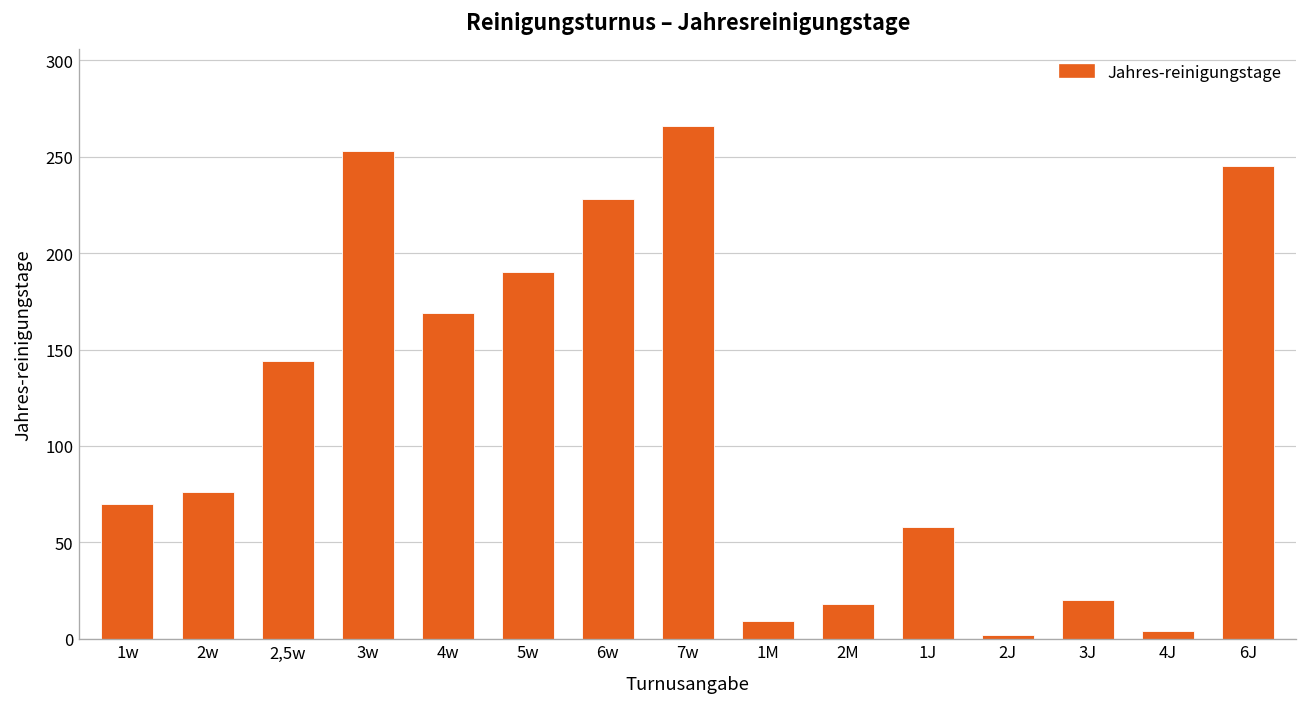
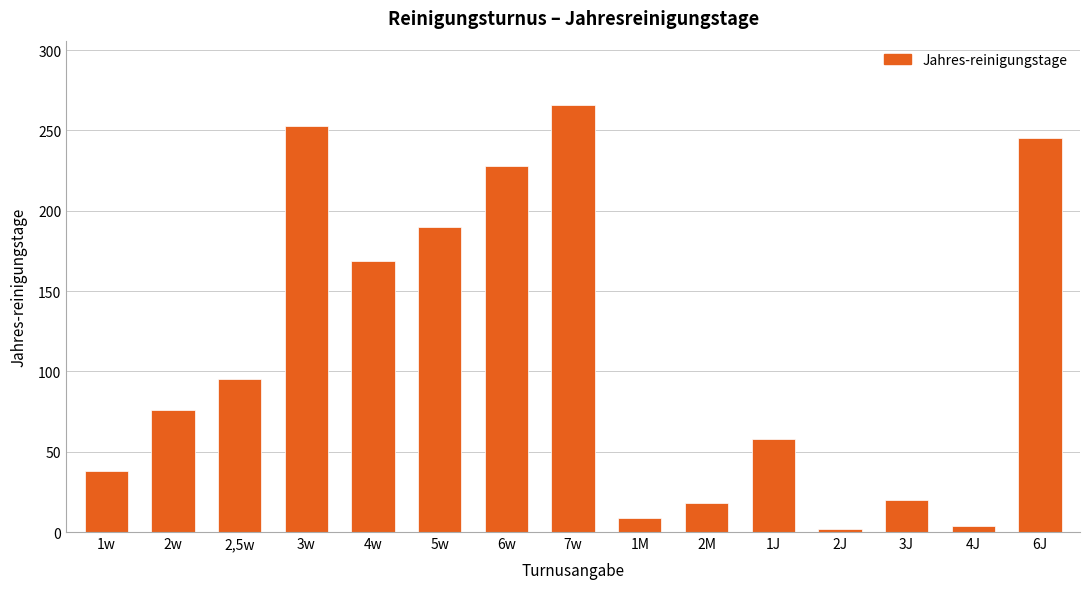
1w: 70 -> 38
2,5w: 144 -> 95
